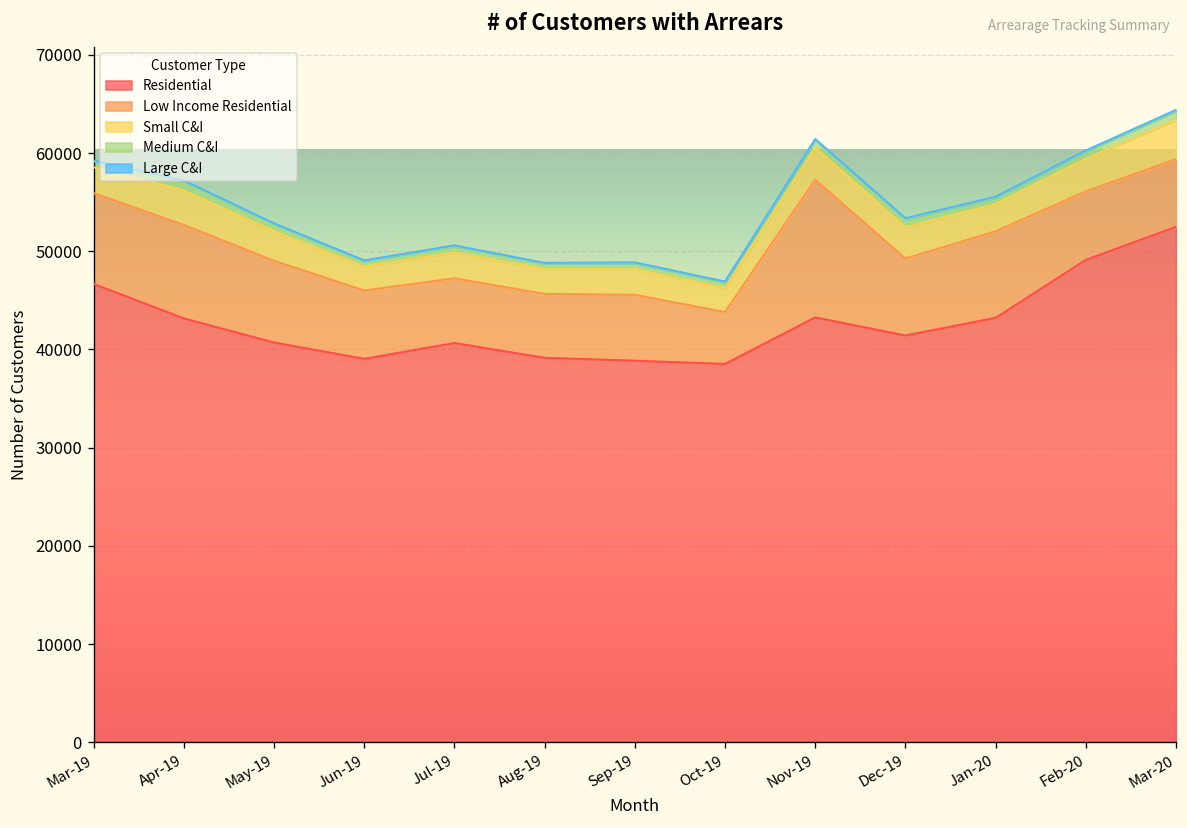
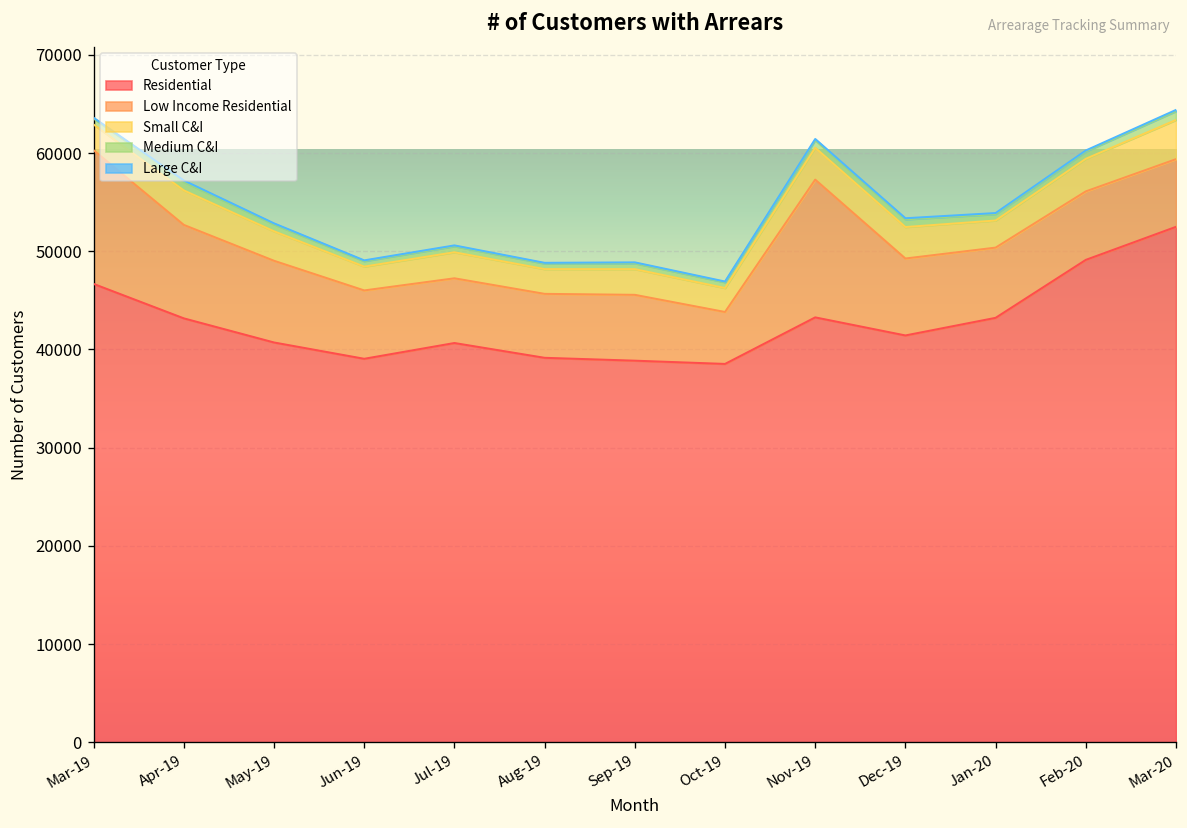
Low Income Residential, Mar-19: 9000 -> 14000
Low Income Residential, Jan-20: 9000 -> 7000
